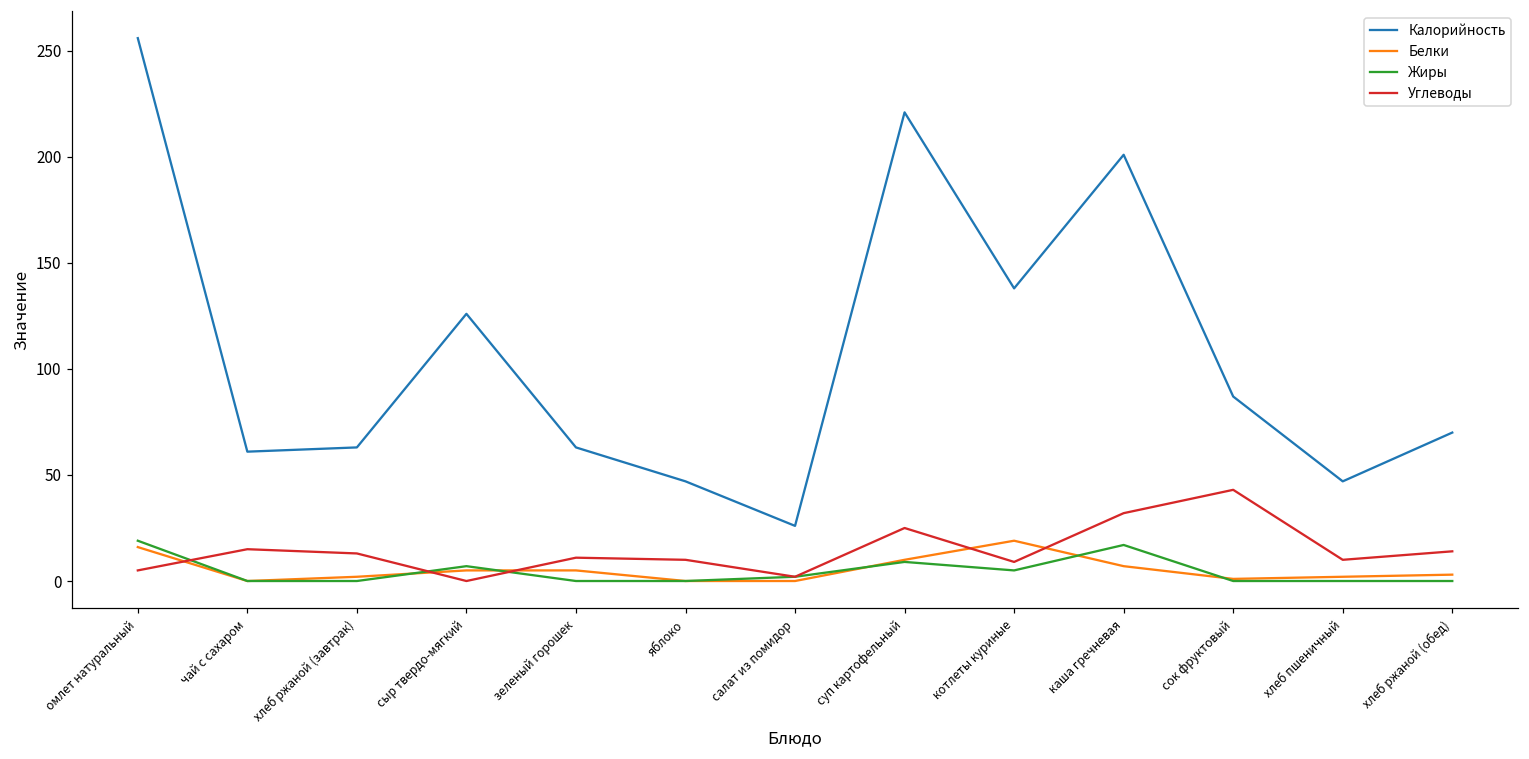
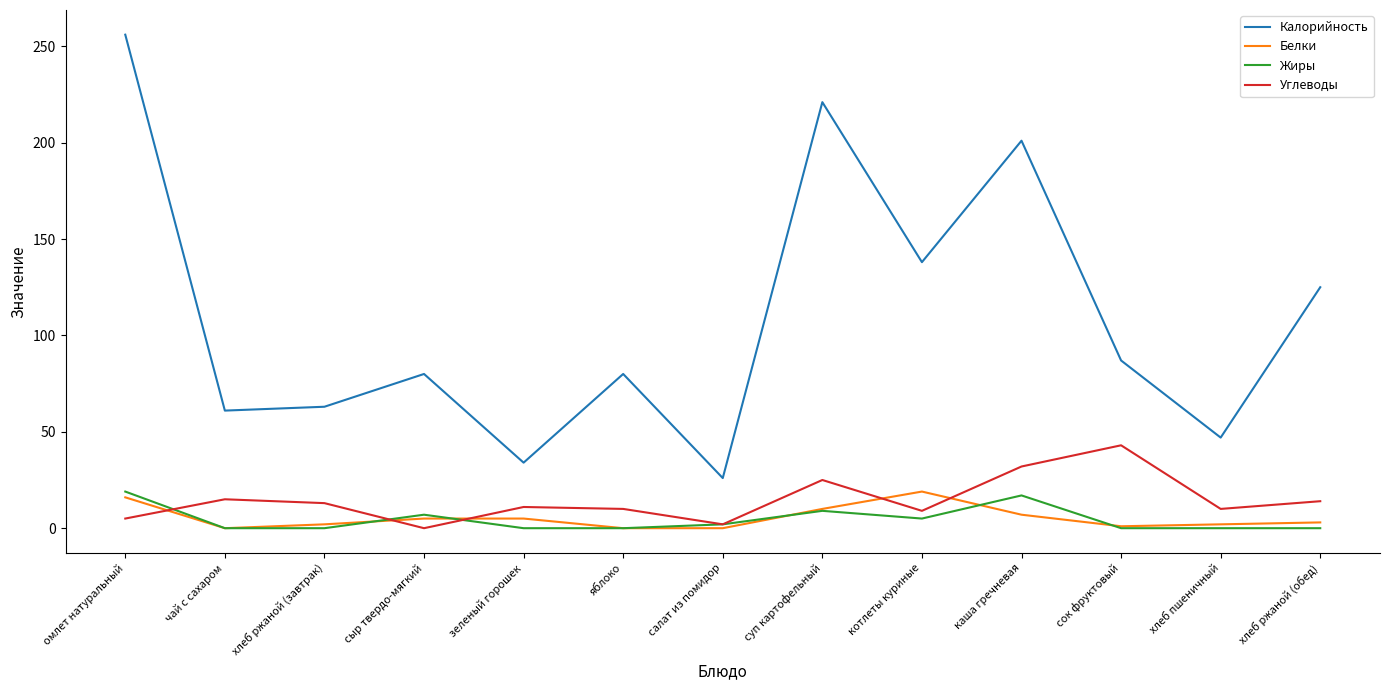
Калорийность, сыр твердо-мягкий: 126 -> 80
Калорийность, зеленый горошек: 63 -> 34
Калорийность, яблоко: 47 -> 80
Калорийность, хлеб ржаной (обед): 70 -> 125
